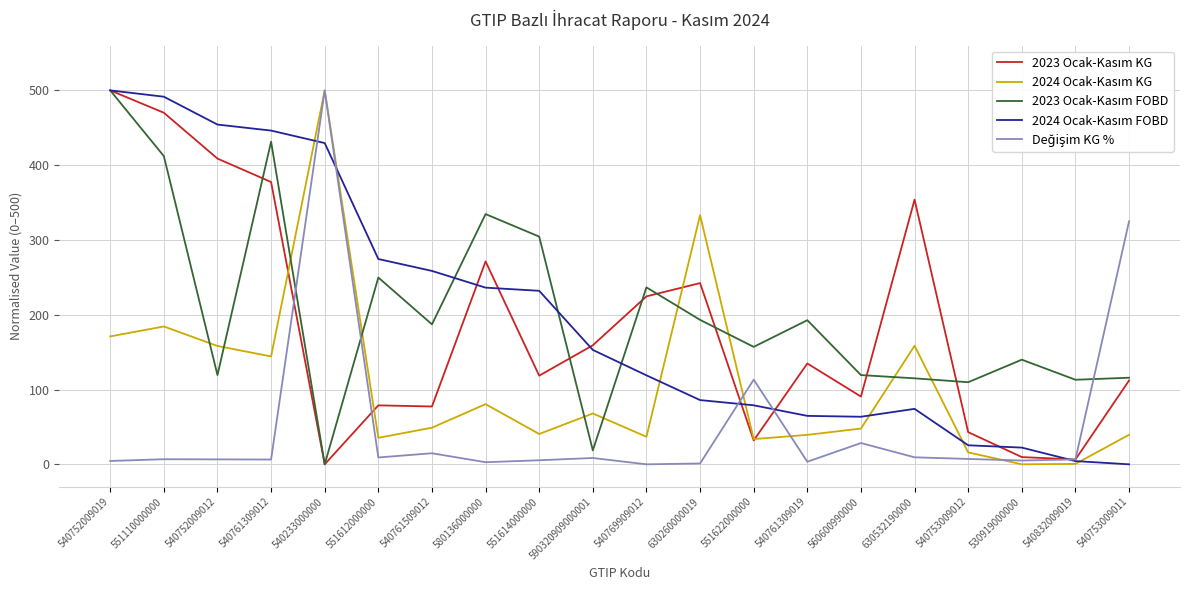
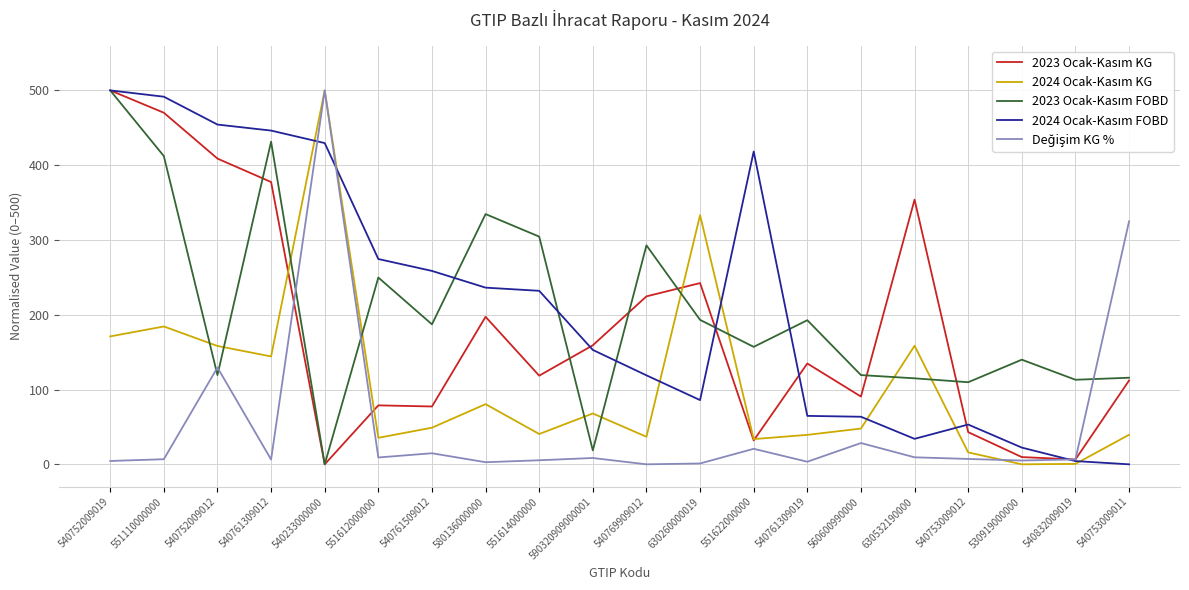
Değişim KG %, 540752009012: 10 -> 130
2023 Ocak-Kasım KG, 580136000000: 270 -> 200
2023 Ocak-Kasım FOBD, 540769909012: 240 -> 290
2024 Ocak-Kasım FOBD, 551622000000: 80 -> 420
Değişim KG %, 551622000000: 110 -> 20
2024 Ocak-Kasım FOBD, 630532190000: 70 -> 30
2024 Ocak-Kasım FOBD, 540753009012: 30 -> 50
